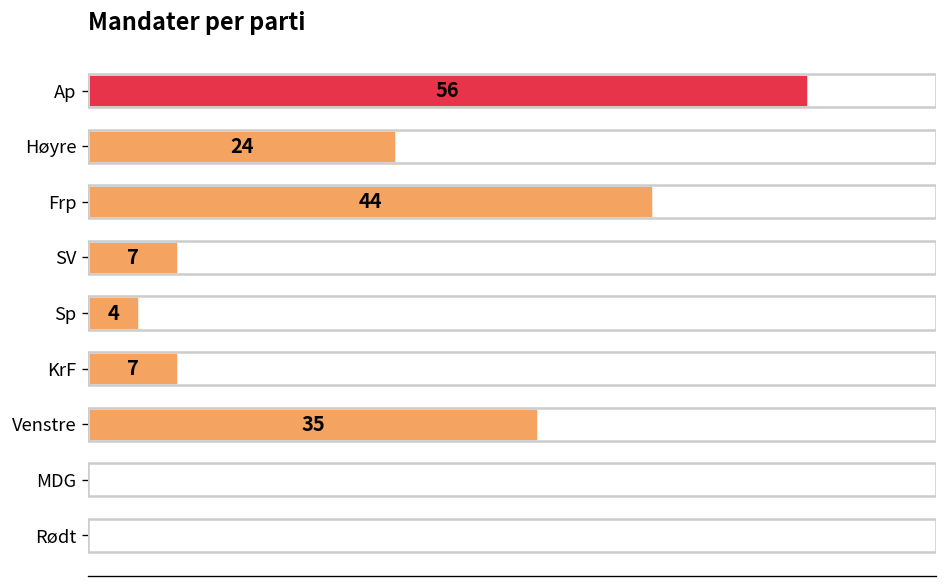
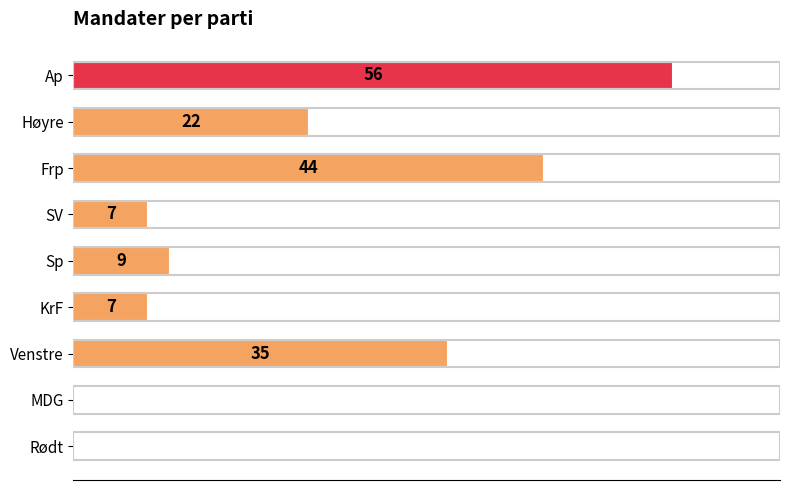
Høyre: 24 -> 22
Sp: 4 -> 9
